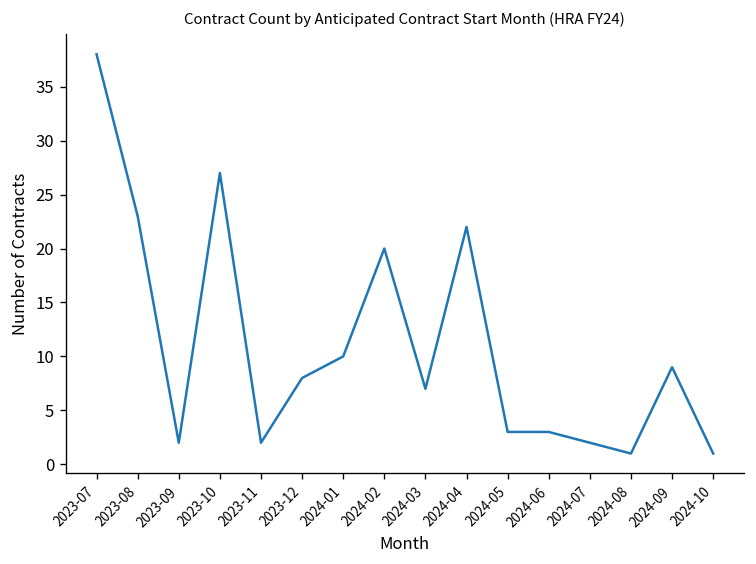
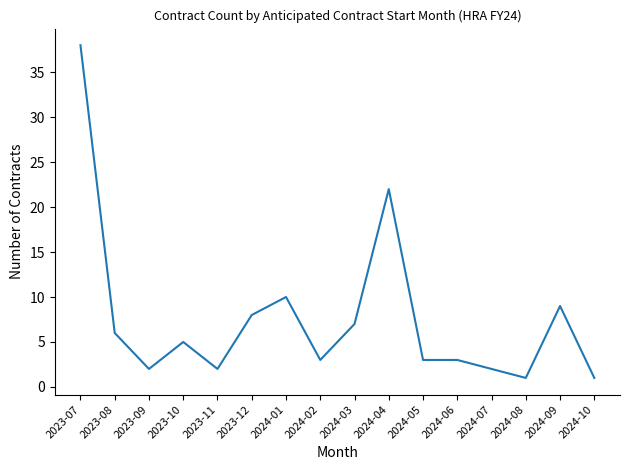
2023-08: 23 -> 6
2023-10: 27 -> 5
2024-02: 20 -> 3
